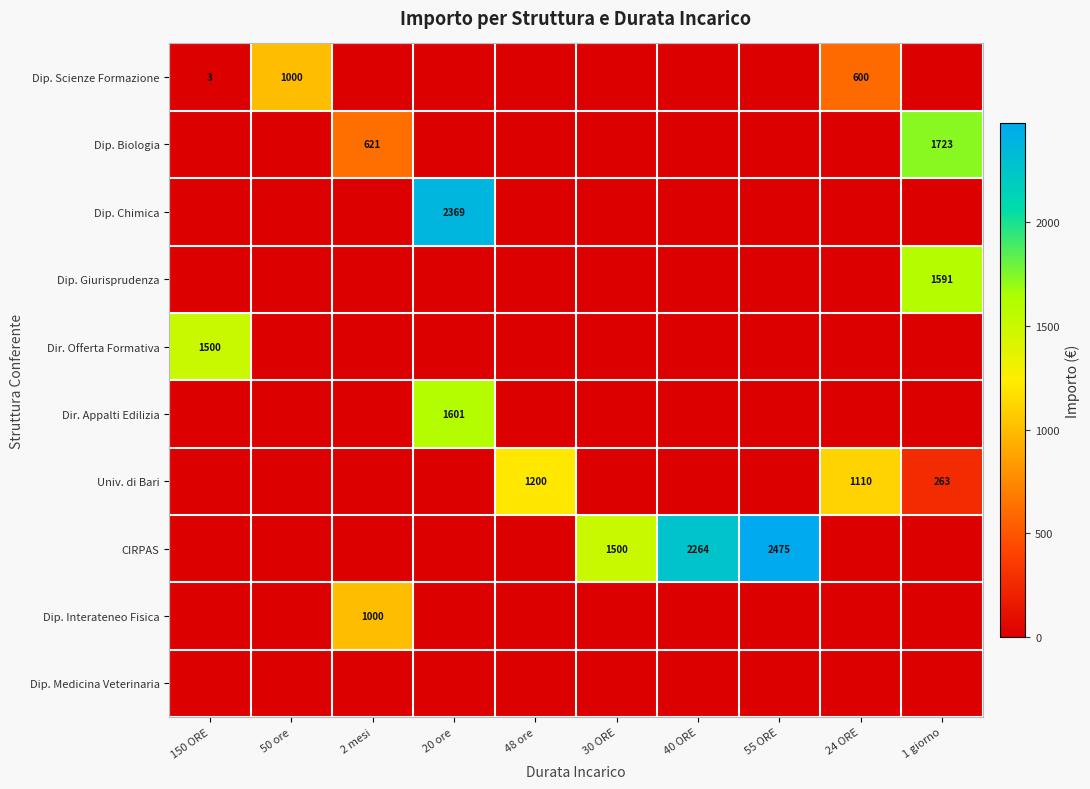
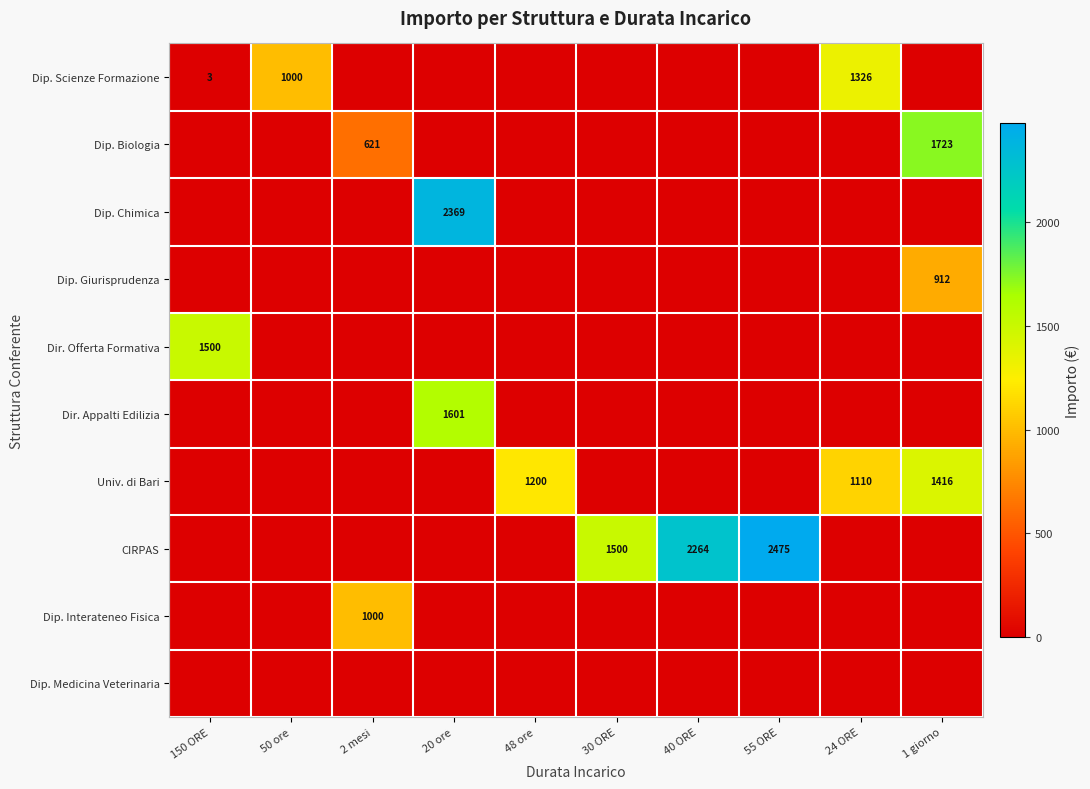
Dip. Scienze Formazione, 24 ORE: 600 -> 1326
Dip. Giurisprudenza, 1 giorno: 1591 -> 912
Univ. di Bari, 1 giorno: 263 -> 1416
